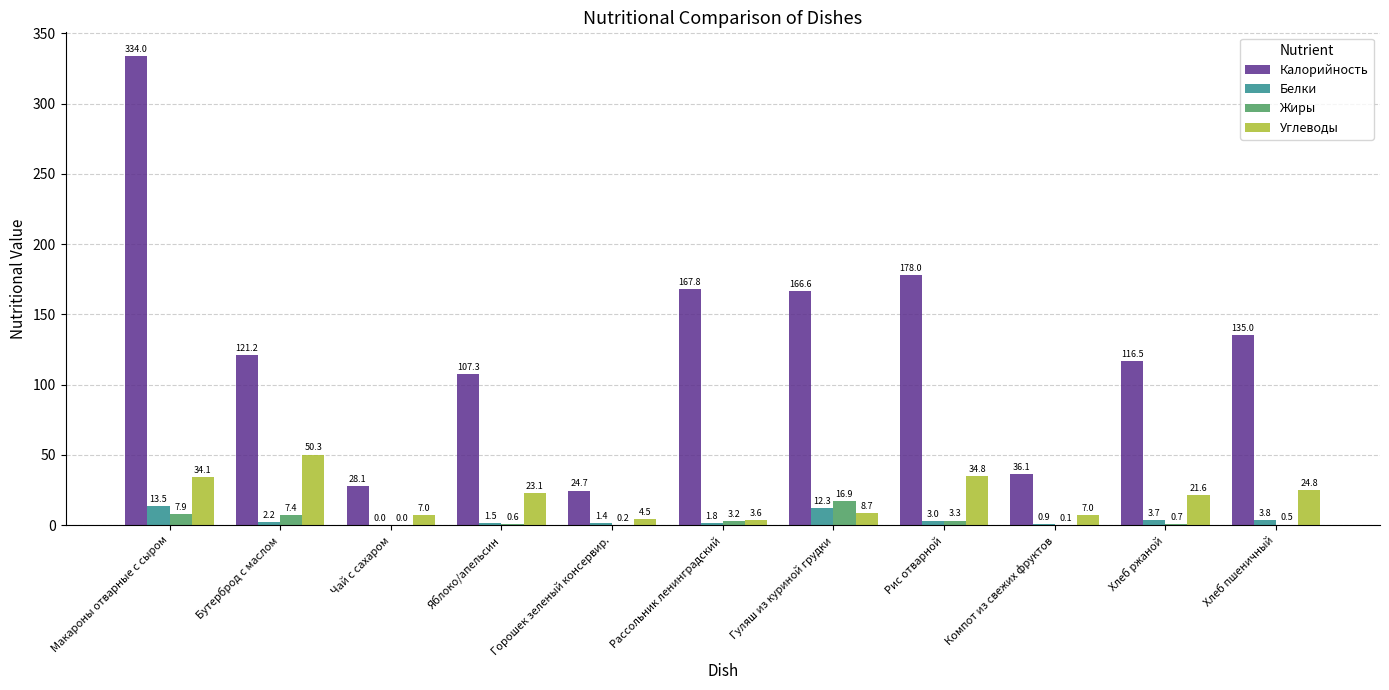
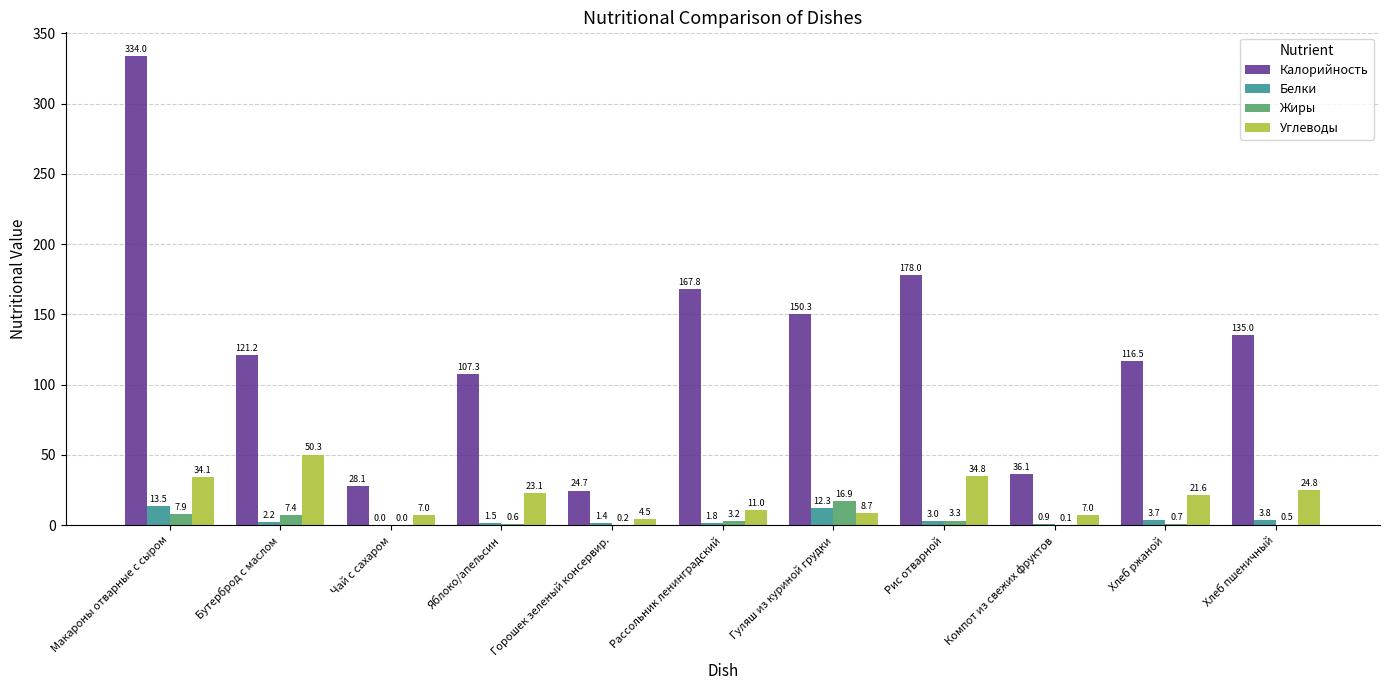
Углеводы, Рассольник ленинградский: 3.6 -> 11.0
Калорийность, Гуляш из куриной грудки: 166.6 -> 150.3
